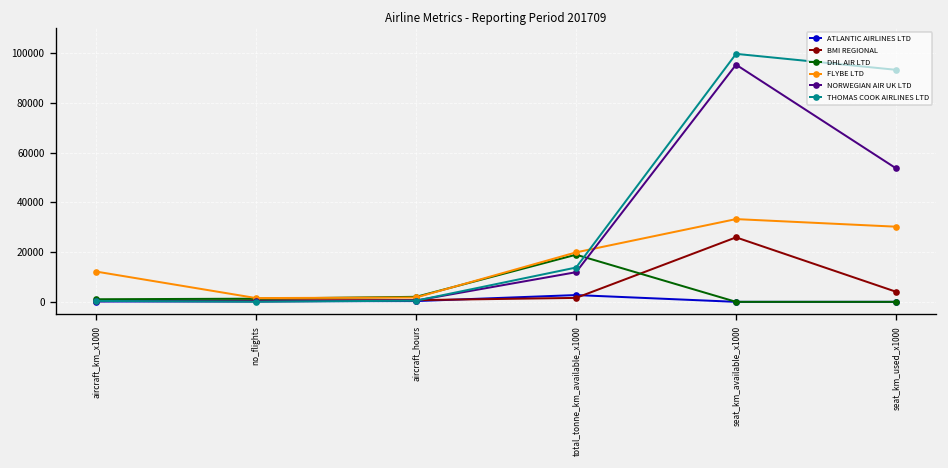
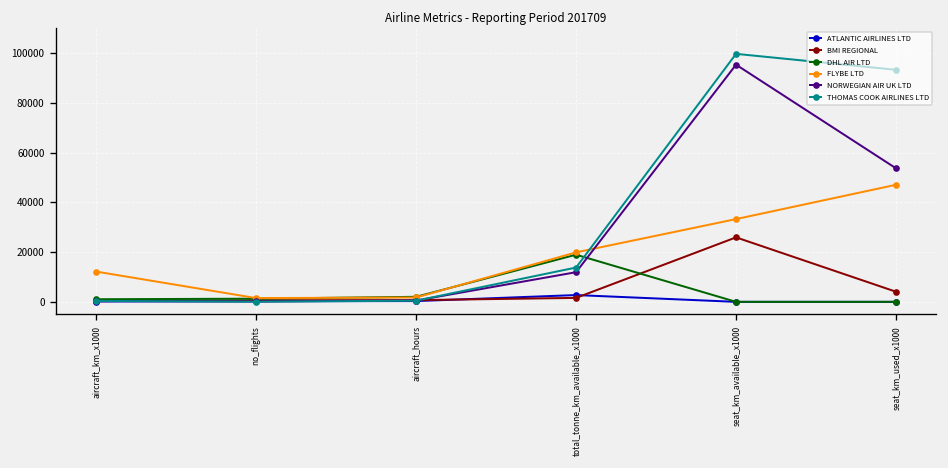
FLYBE LTD, seat_km_used_x1000: 30000 -> 47000
